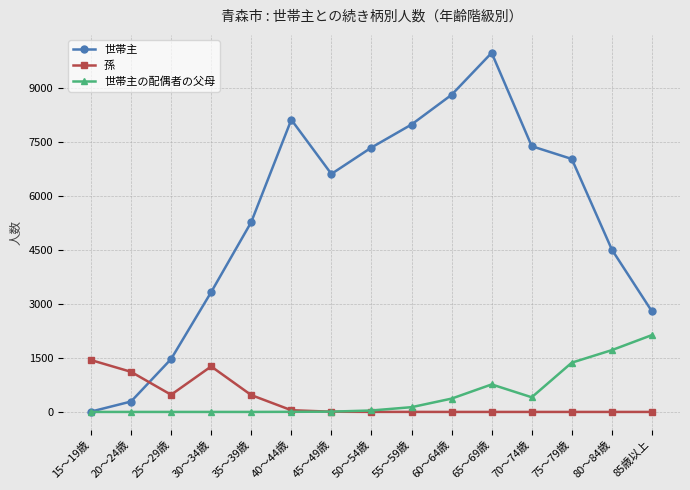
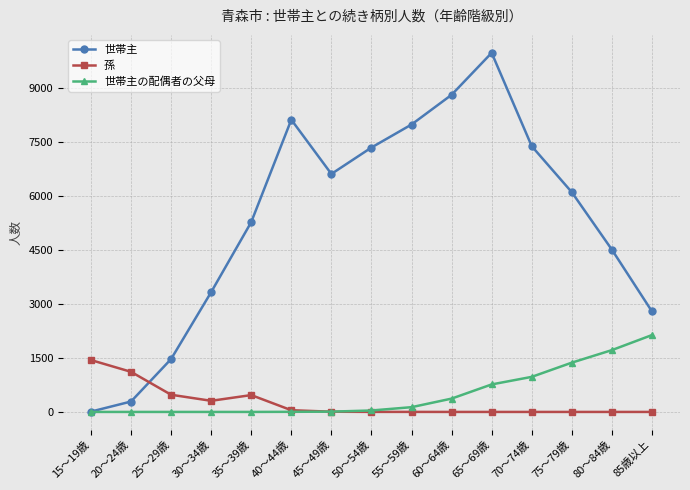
孫, 30～34歳: 1300 -> 300
世帯主の配偶者の父母, 70～74歳: 400 -> 1000
世帯主, 75～79歳: 7000 -> 6100
